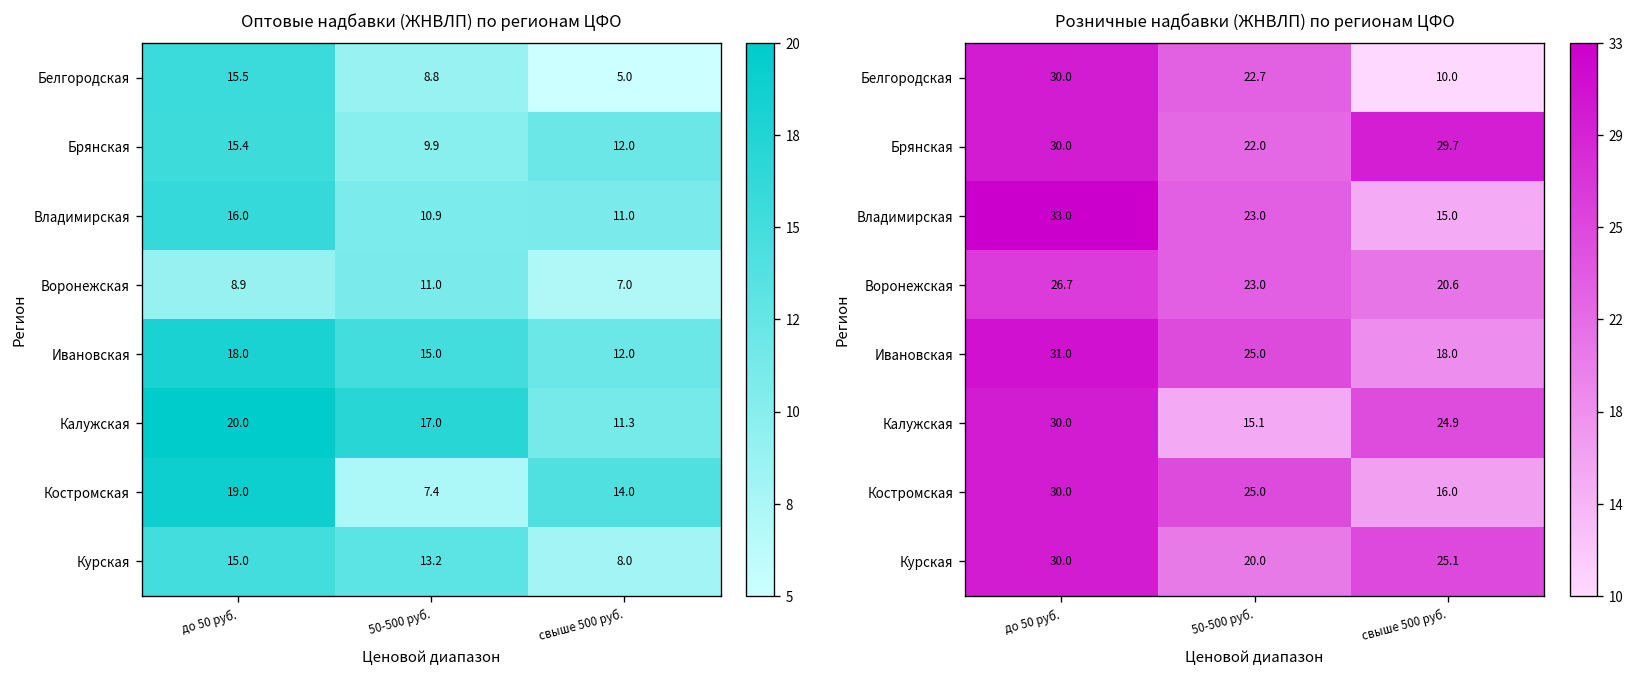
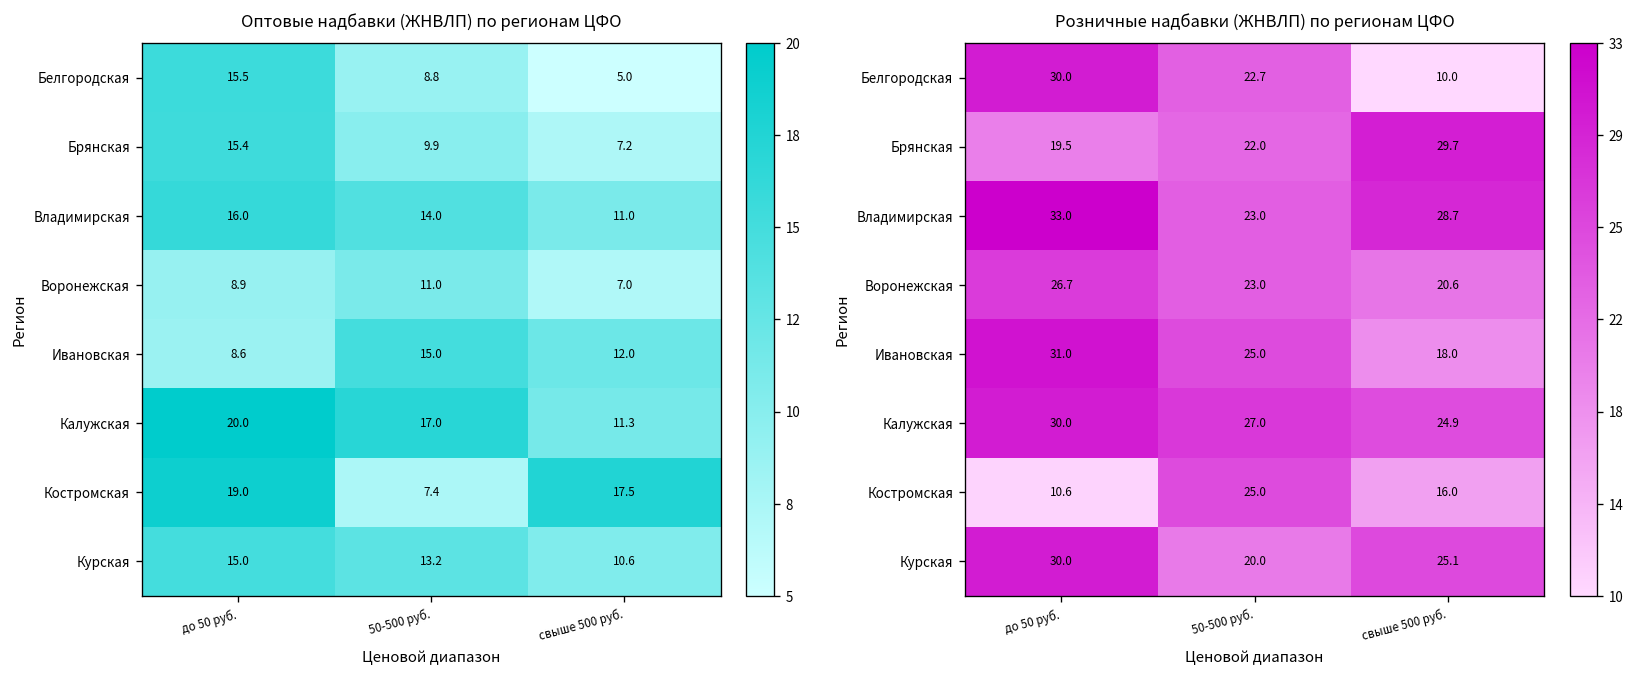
Оптовые надбавки (ЖНВЛП) по регионам ЦФО, Брянская, свыше 500 руб.: 12.0 -> 7.2
Оптовые надбавки (ЖНВЛП) по регионам ЦФО, Владимирская, 50-500 руб.: 10.9 -> 14.0
Оптовые надбавки (ЖНВЛП) по регионам ЦФО, Ивановская, до 50 руб.: 18.0 -> 8.6
Оптовые надбавки (ЖНВЛП) по регионам ЦФО, Костромская, свыше 500 руб.: 14.0 -> 17.5
Оптовые надбавки (ЖНВЛП) по регионам ЦФО, Курская, свыше 500 руб.: 8.0 -> 10.6
Розничные надбавки (ЖНВЛП) по регионам ЦФО, Брянская, до 50 руб.: 30.0 -> 19.5
Розничные надбавки (ЖНВЛП) по регионам ЦФО, Владимирская, свыше 500 руб.: 15.0 -> 28.7
Розничные надбавки (ЖНВЛП) по регионам ЦФО, Калужская, 50-500 руб.: 15.1 -> 27.0
Розничные надбавки (ЖНВЛП) по регионам ЦФО, Костромская, до 50 руб.: 30.0 -> 10.6
